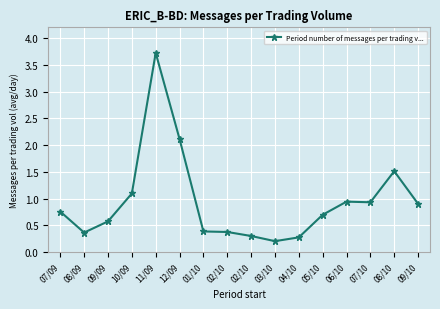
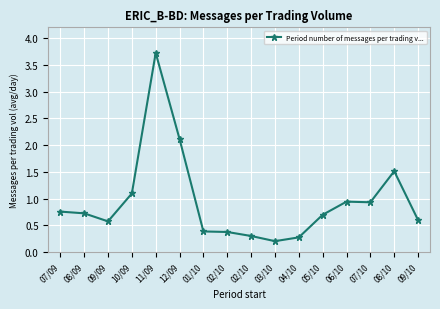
08/09: 0.4 -> 0.7
09/10: 0.9 -> 0.6
